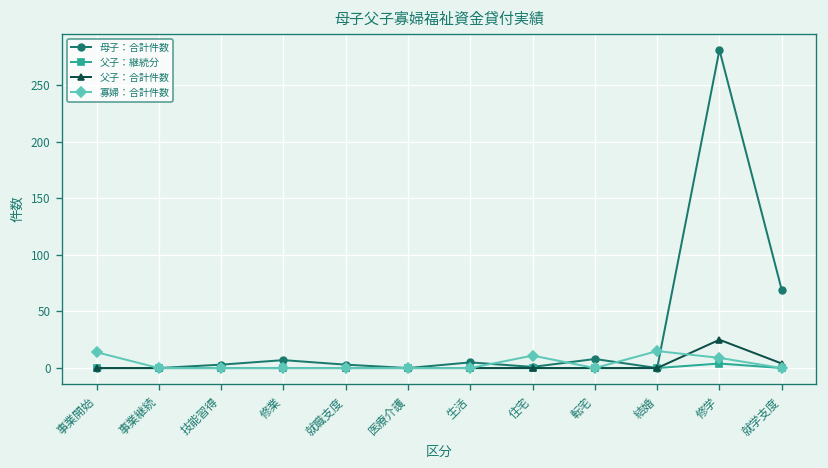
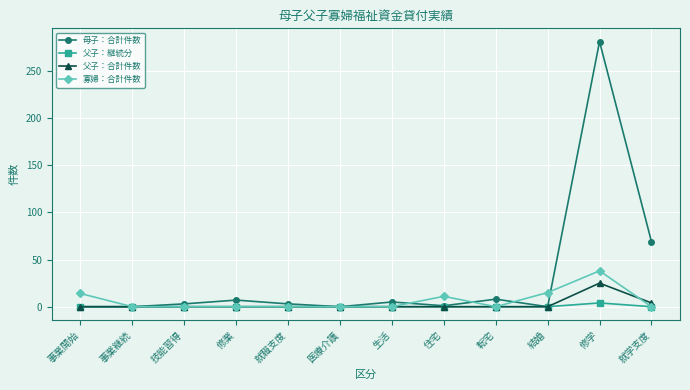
寡婦：合計件数, 修学: 10 -> 40
